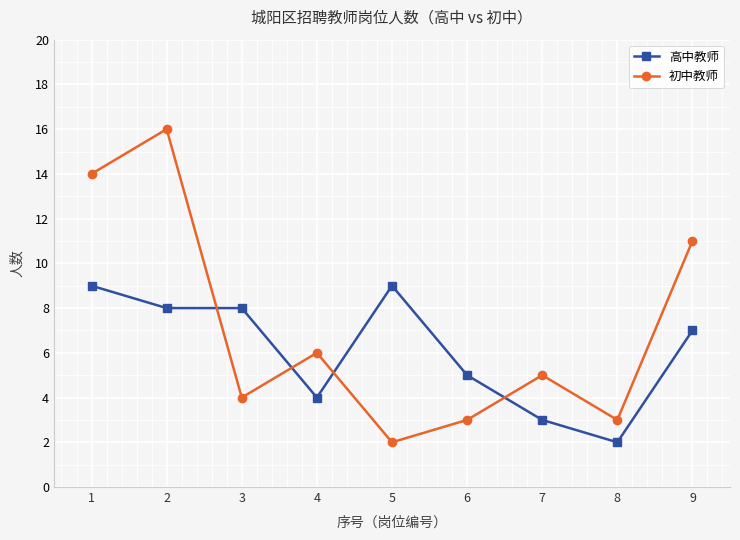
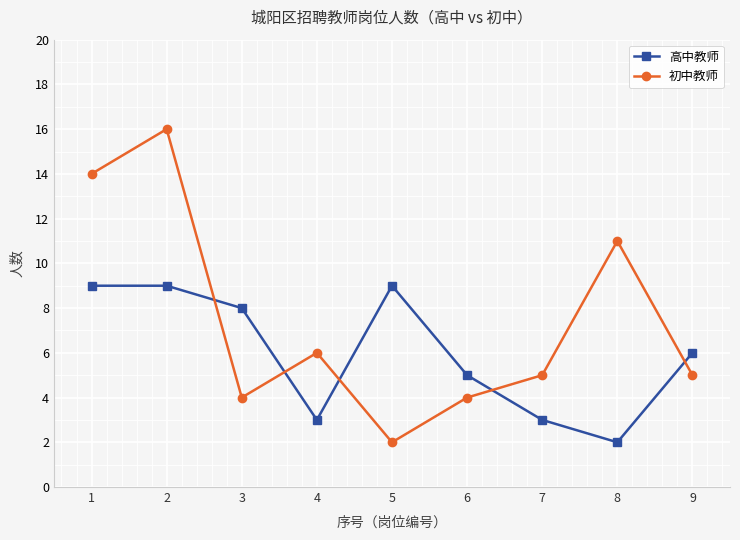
高中教师, 2: 8 -> 9
高中教师, 4: 4 -> 3
初中教师, 6: 3 -> 4
初中教师, 8: 3 -> 11
高中教师, 9: 7 -> 6
初中教师, 9: 11 -> 5
